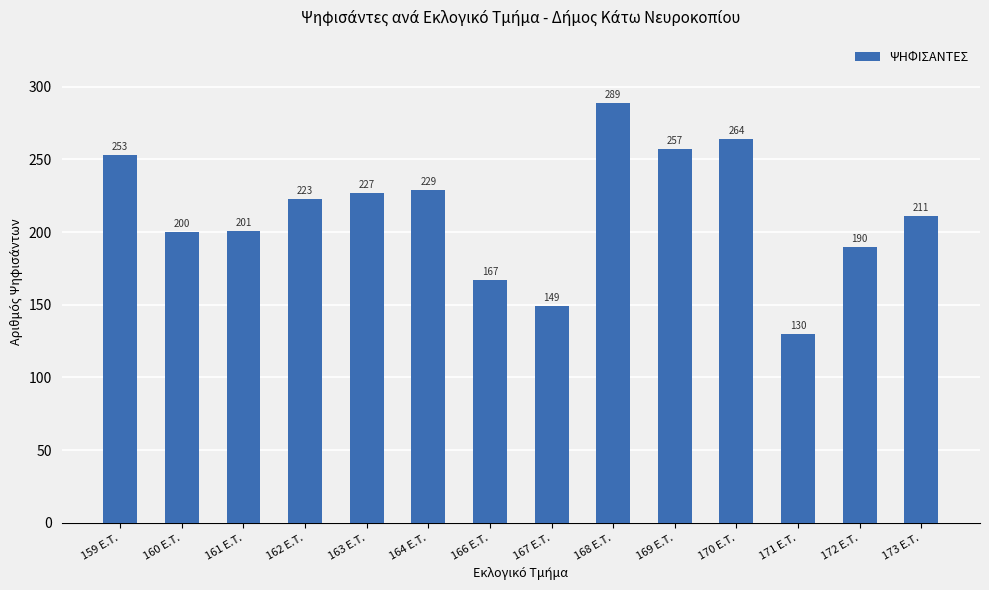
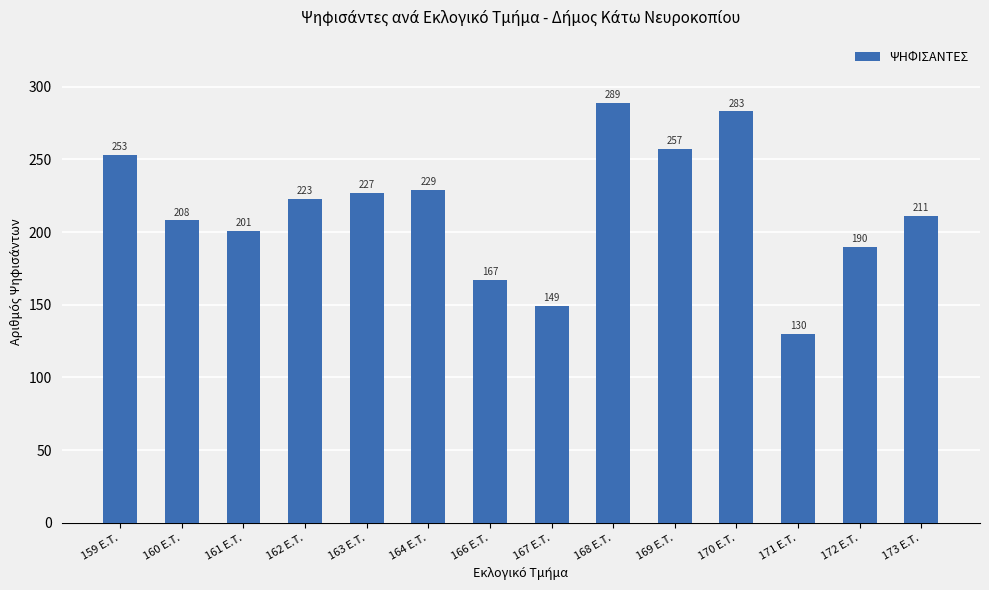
160 E.T.: 200 -> 208
170 E.T.: 264 -> 283
